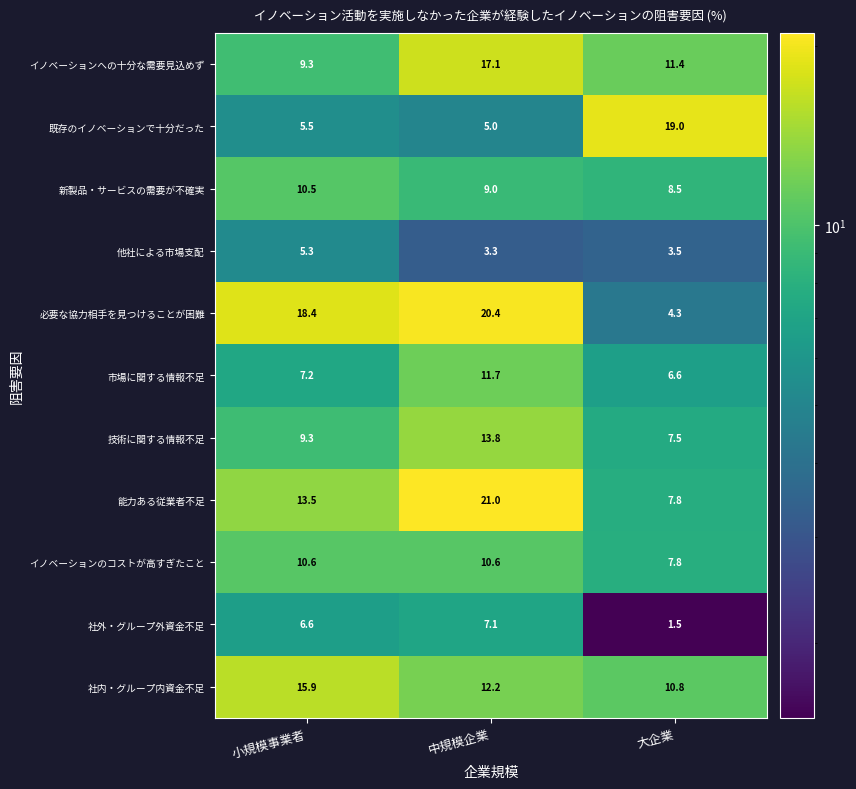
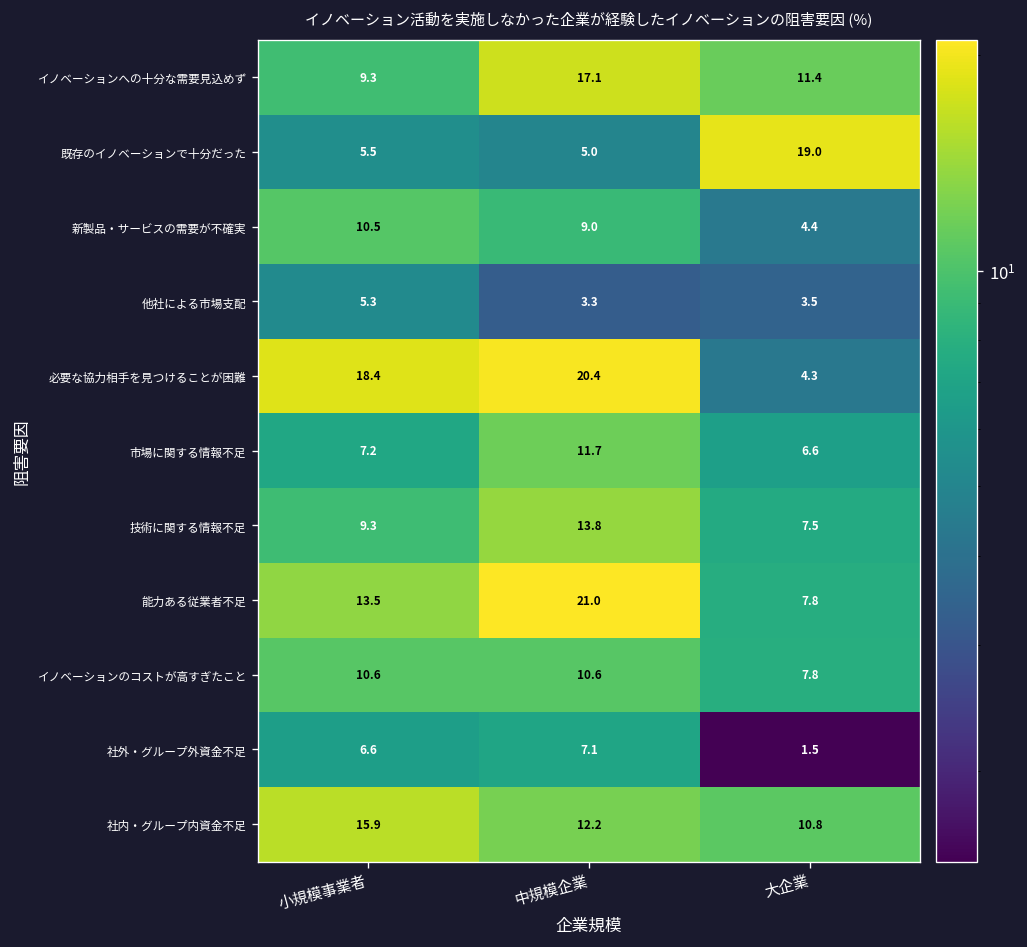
新製品・サービスの需要が不確実, 大企業: 8.5 -> 4.4
